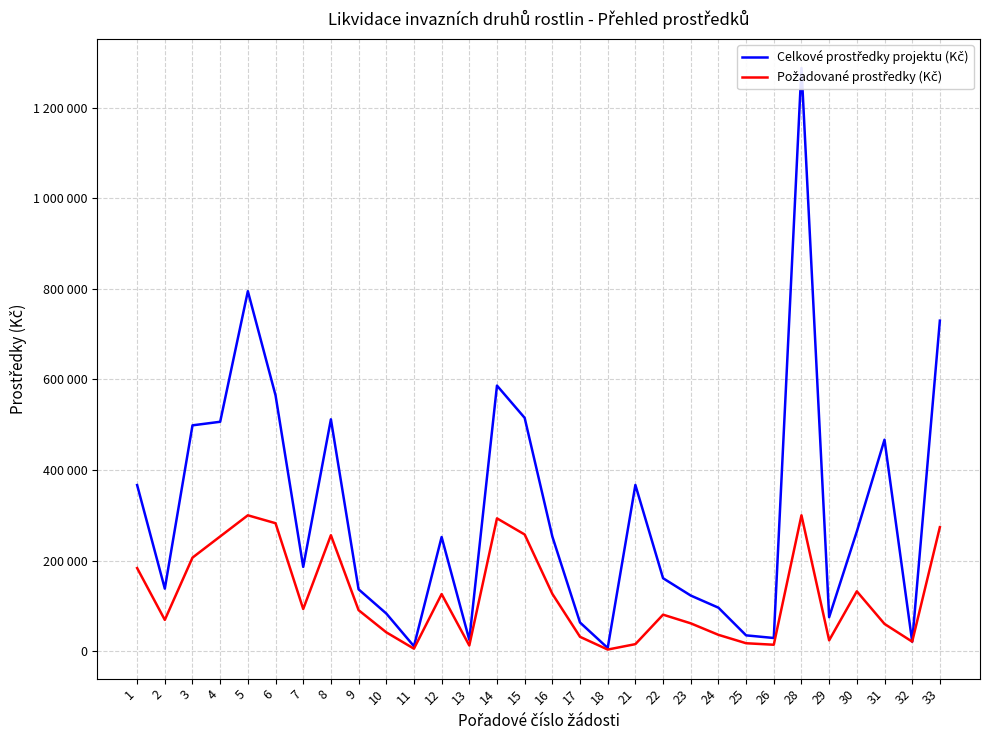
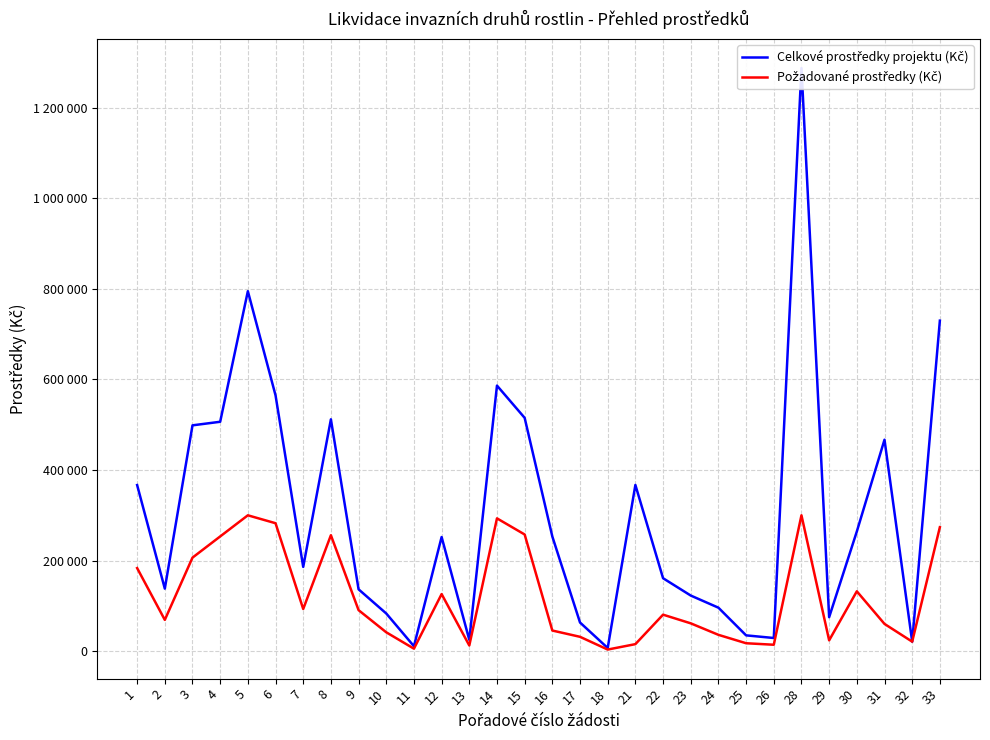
Požadované prostředky (Kč), 16: 130000 -> 50000
